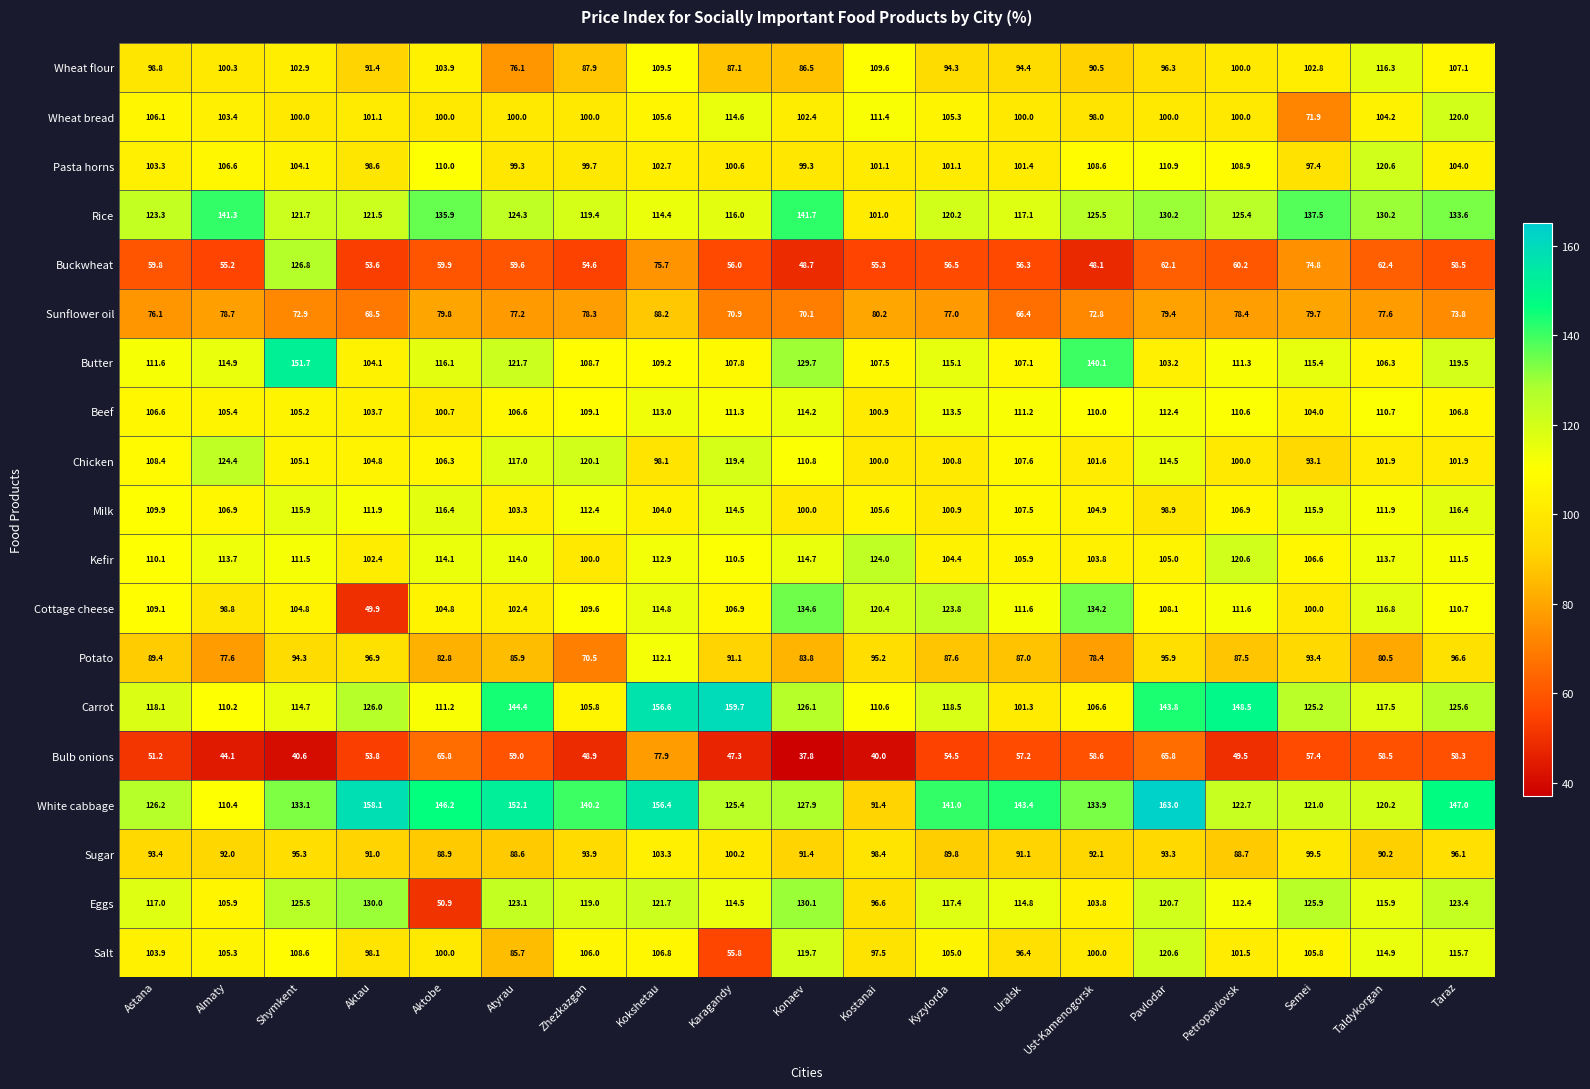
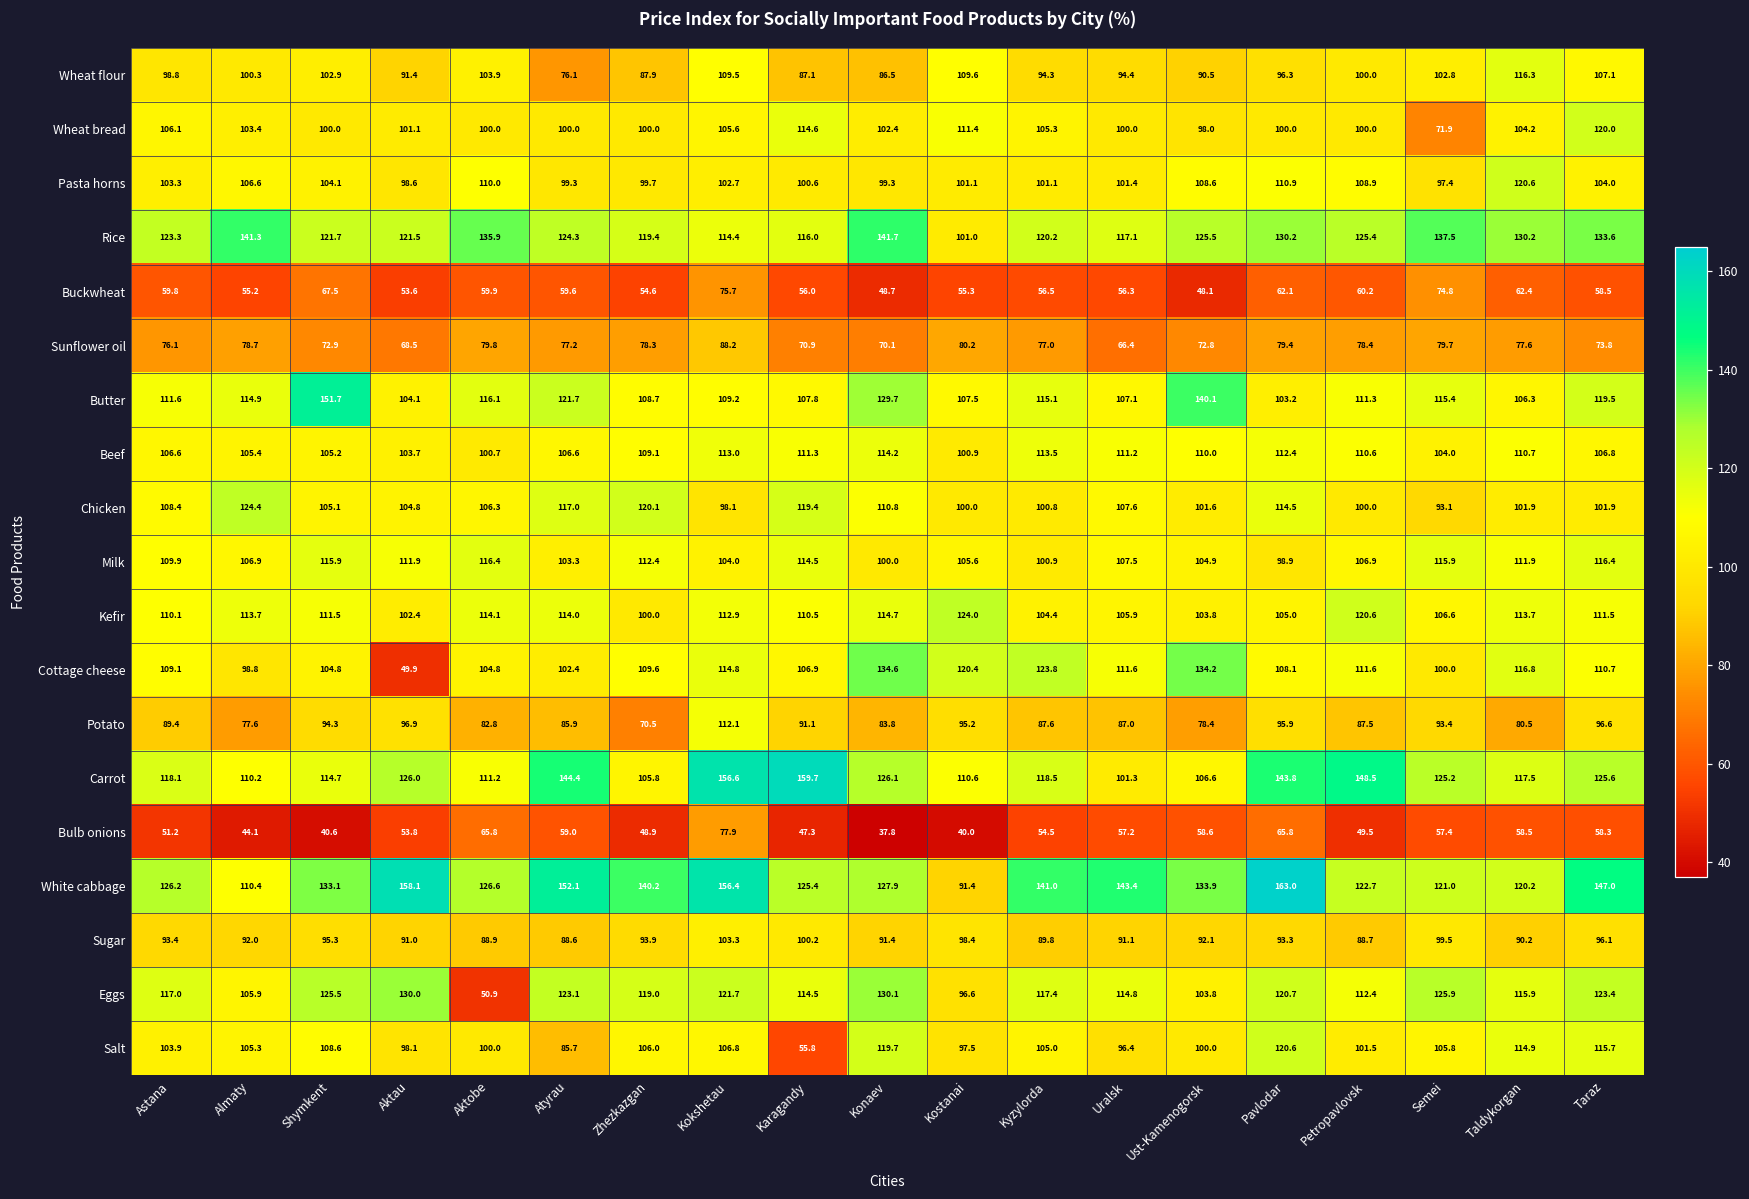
Buckwheat, Shymkent: 126.8 -> 67.5
White cabbage, Aktobe: 146.2 -> 126.6
